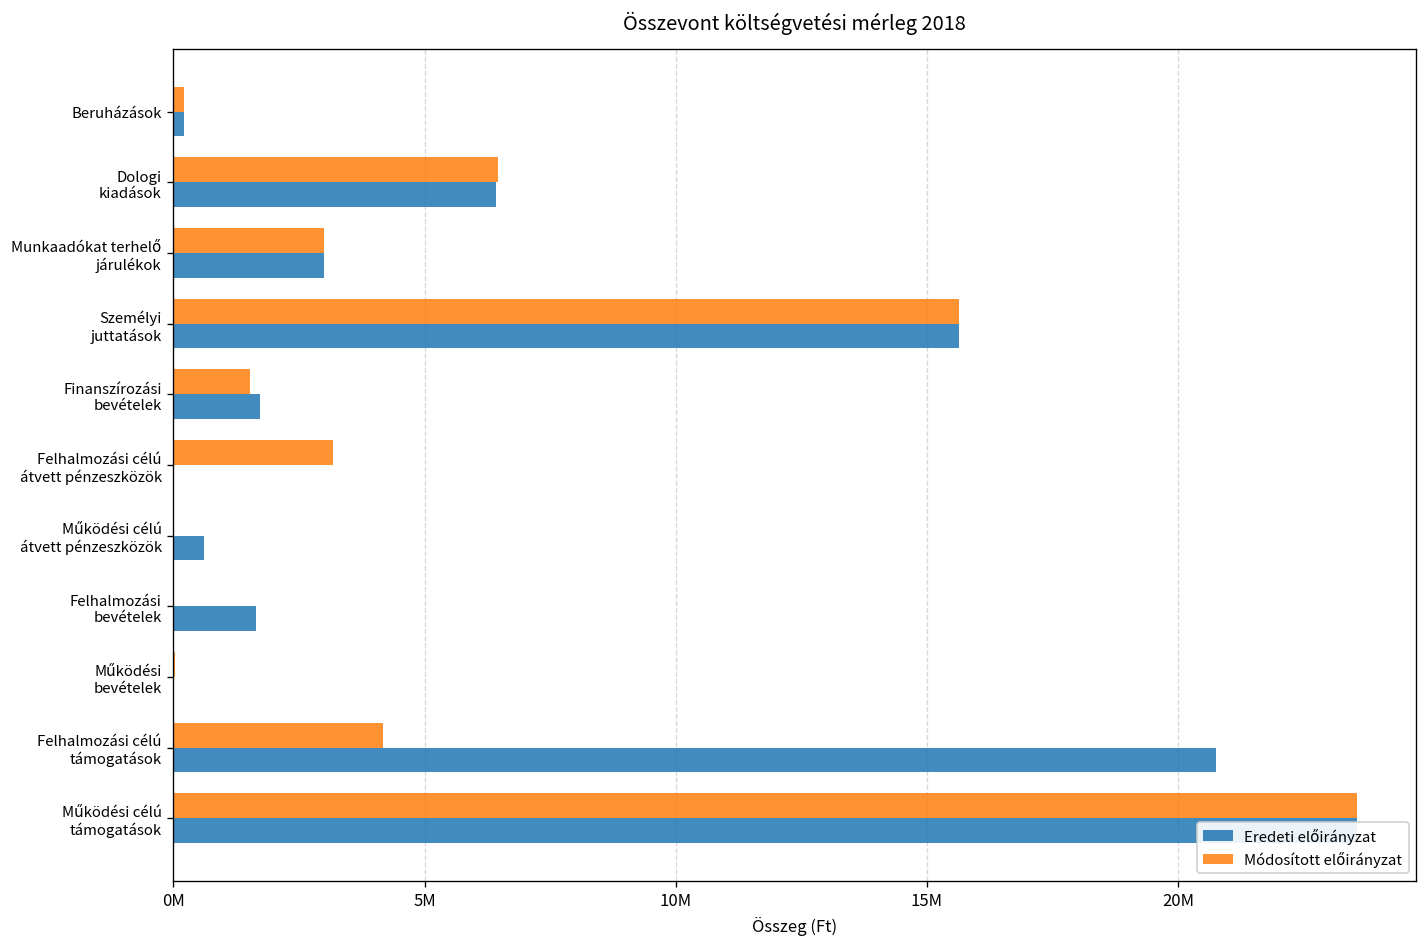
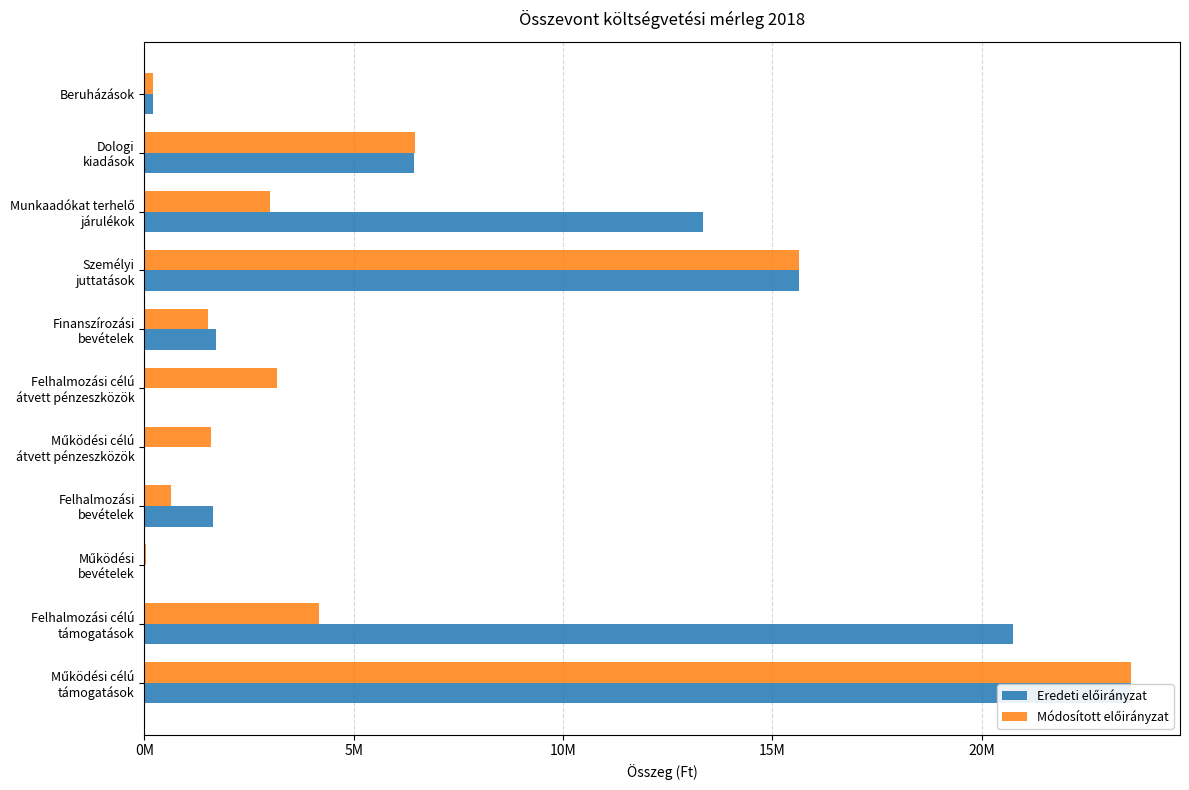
Eredeti előirányzat, Munkaadókat terhelő járulékok: 3000000 -> 13300000
Módosított előirányzat, Működési célú átvett pénzeszközök: 0 -> 1600000
Eredeti előirányzat, Működési célú átvett pénzeszközök: 600000 -> 0
Módosított előirányzat, Felhalmozási bevételek: 0 -> 600000
